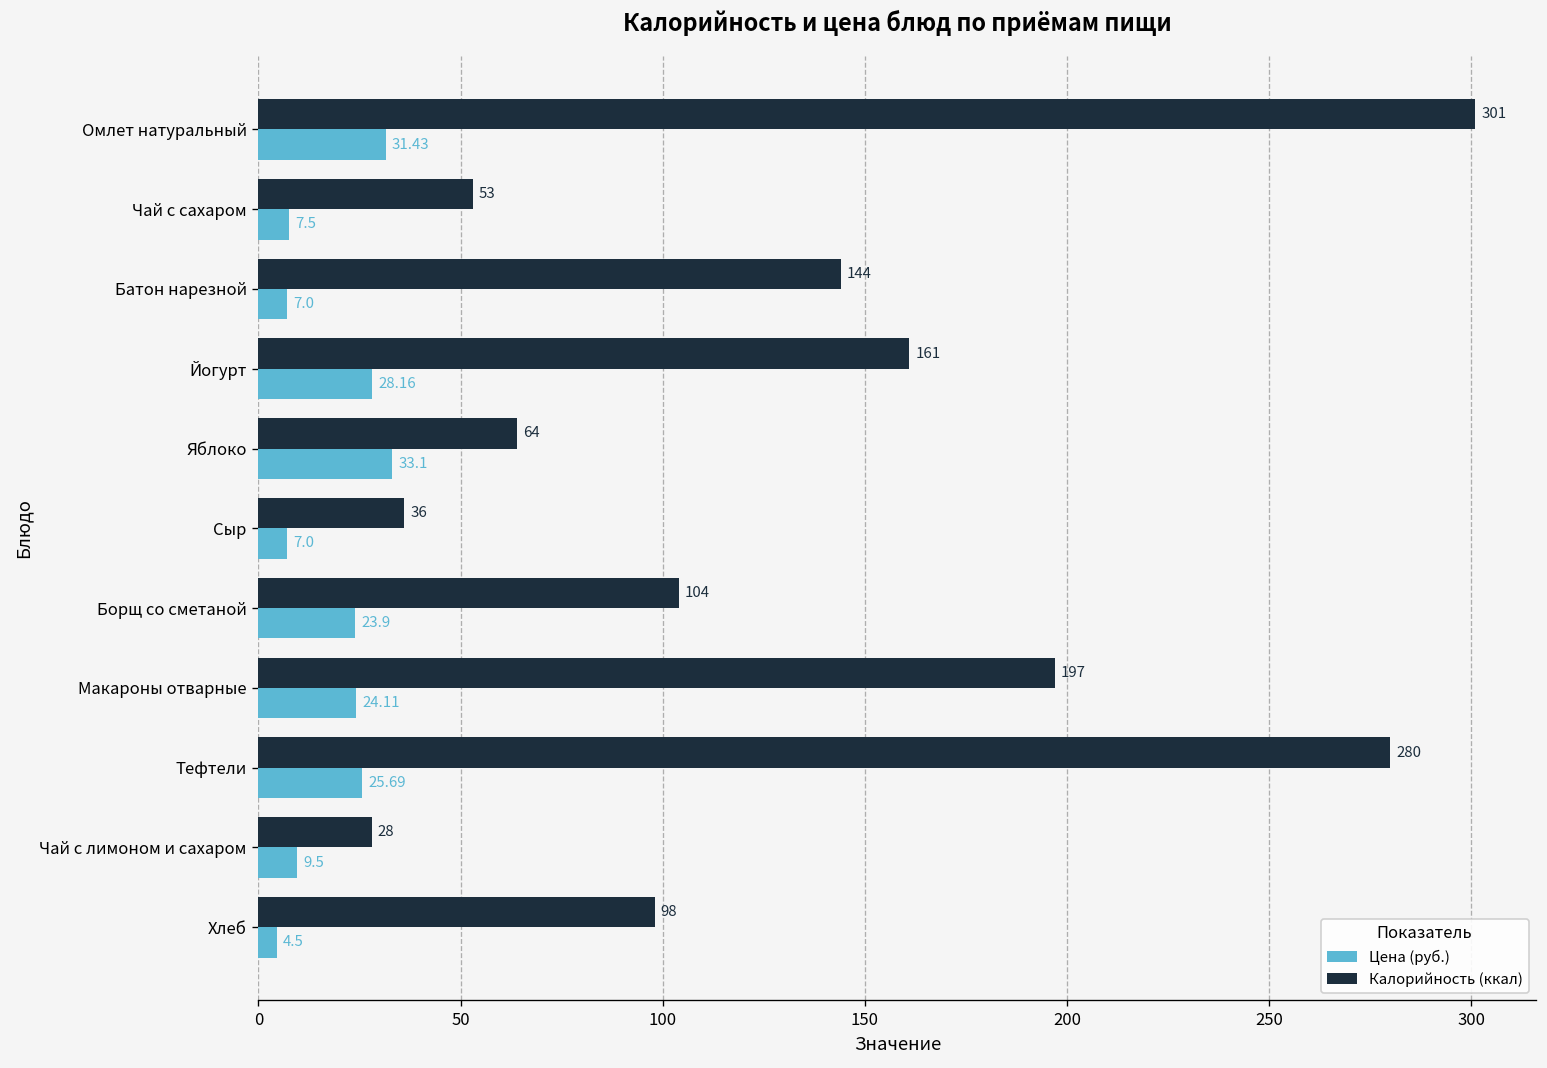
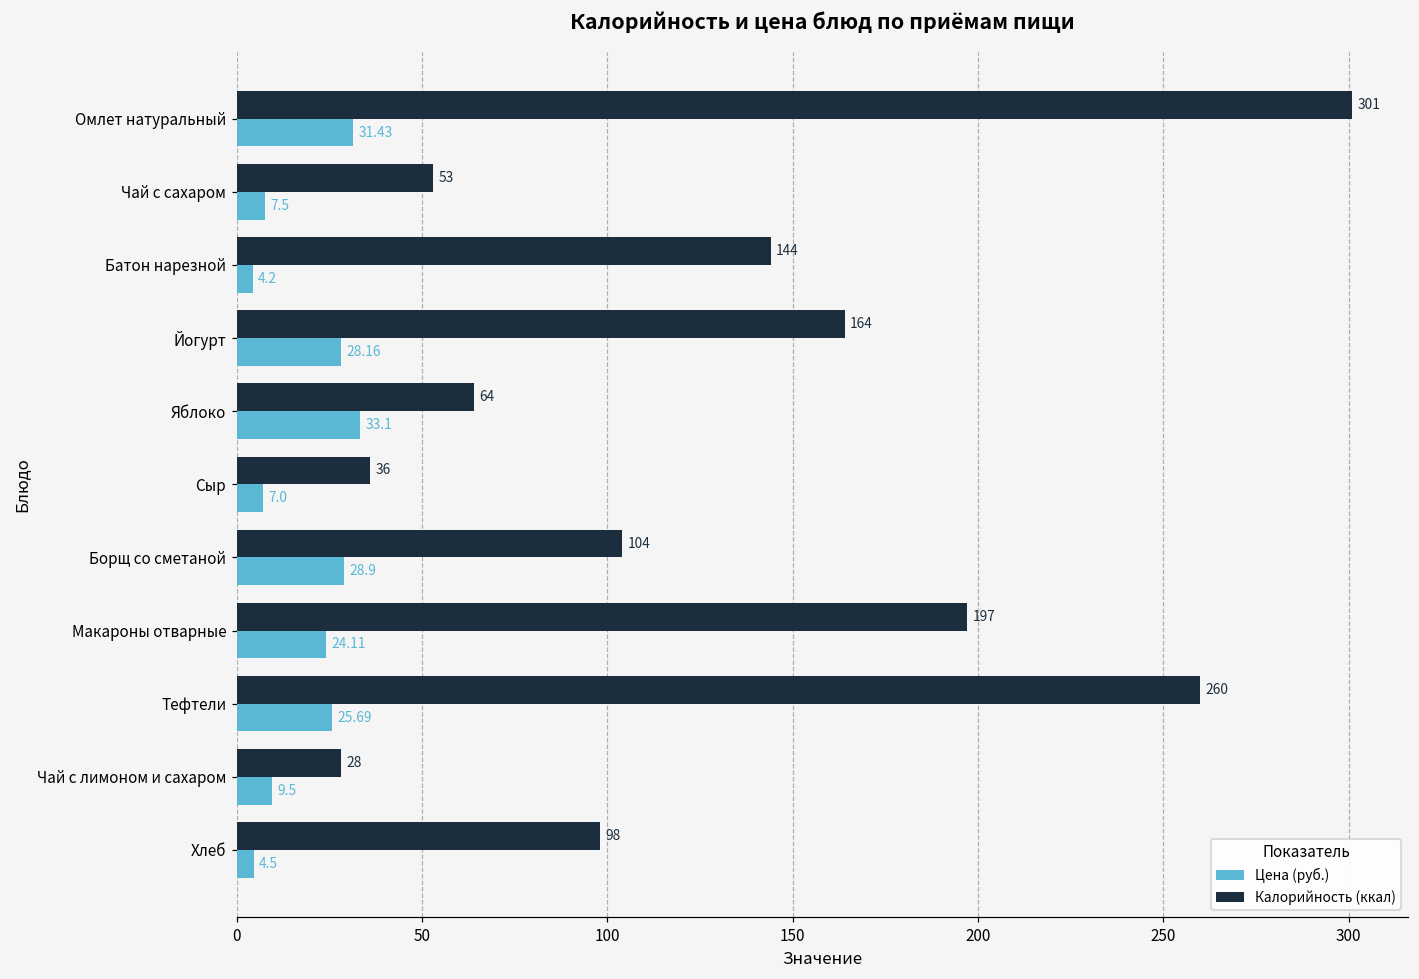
Цена (руб.), Батон нарезной: 7.0 -> 4.2
Калорийность (ккал), Йогурт: 161 -> 164
Цена (руб.), Борщ со сметаной: 23.9 -> 28.9
Калорийность (ккал), Тефтели: 280 -> 260
